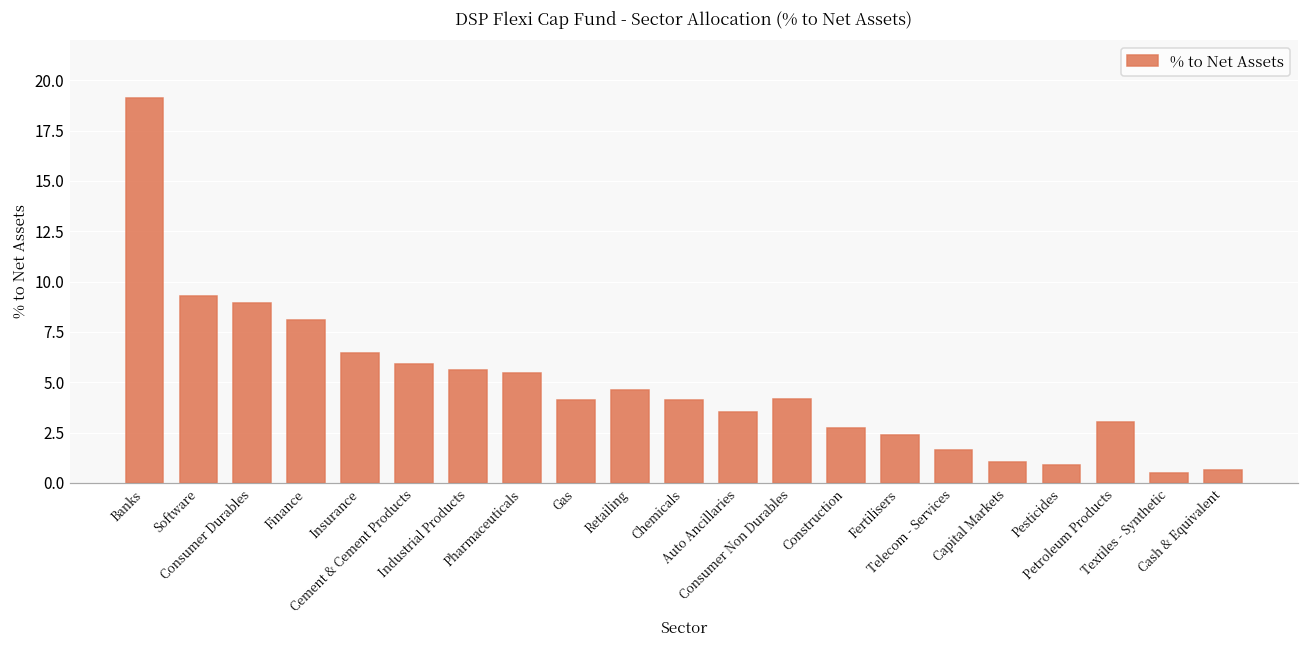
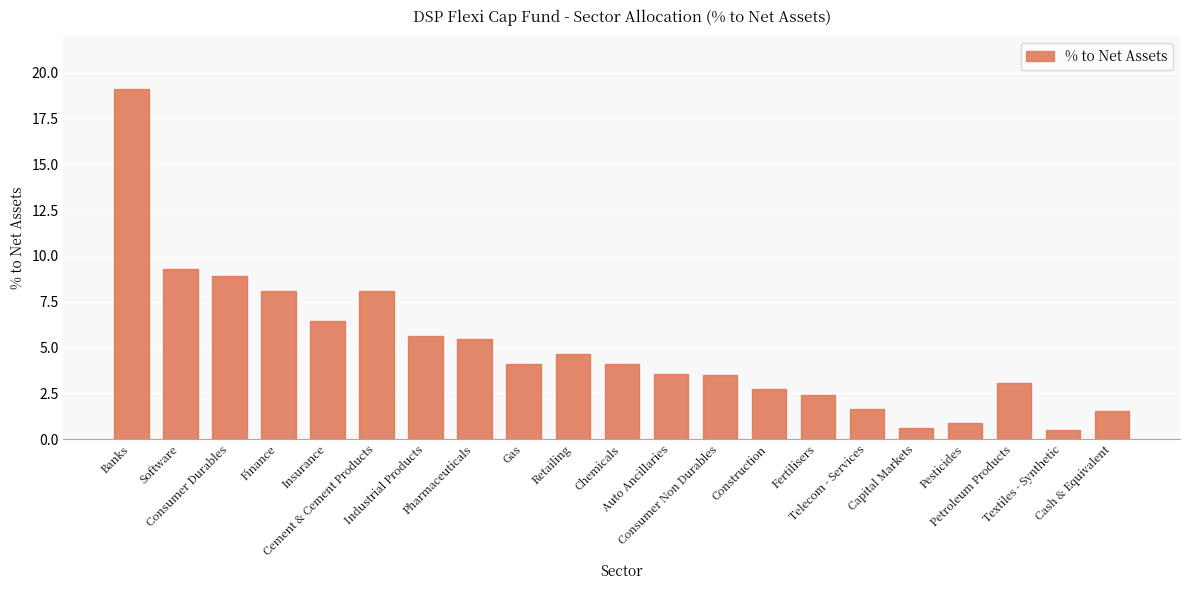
Cement & Cement Products: 5.9 -> 8.1
Consumer Non Durables: 4.2 -> 3.5
Capital Markets: 1.1 -> 0.6
Cash & Equivalent: 0.7 -> 1.5
